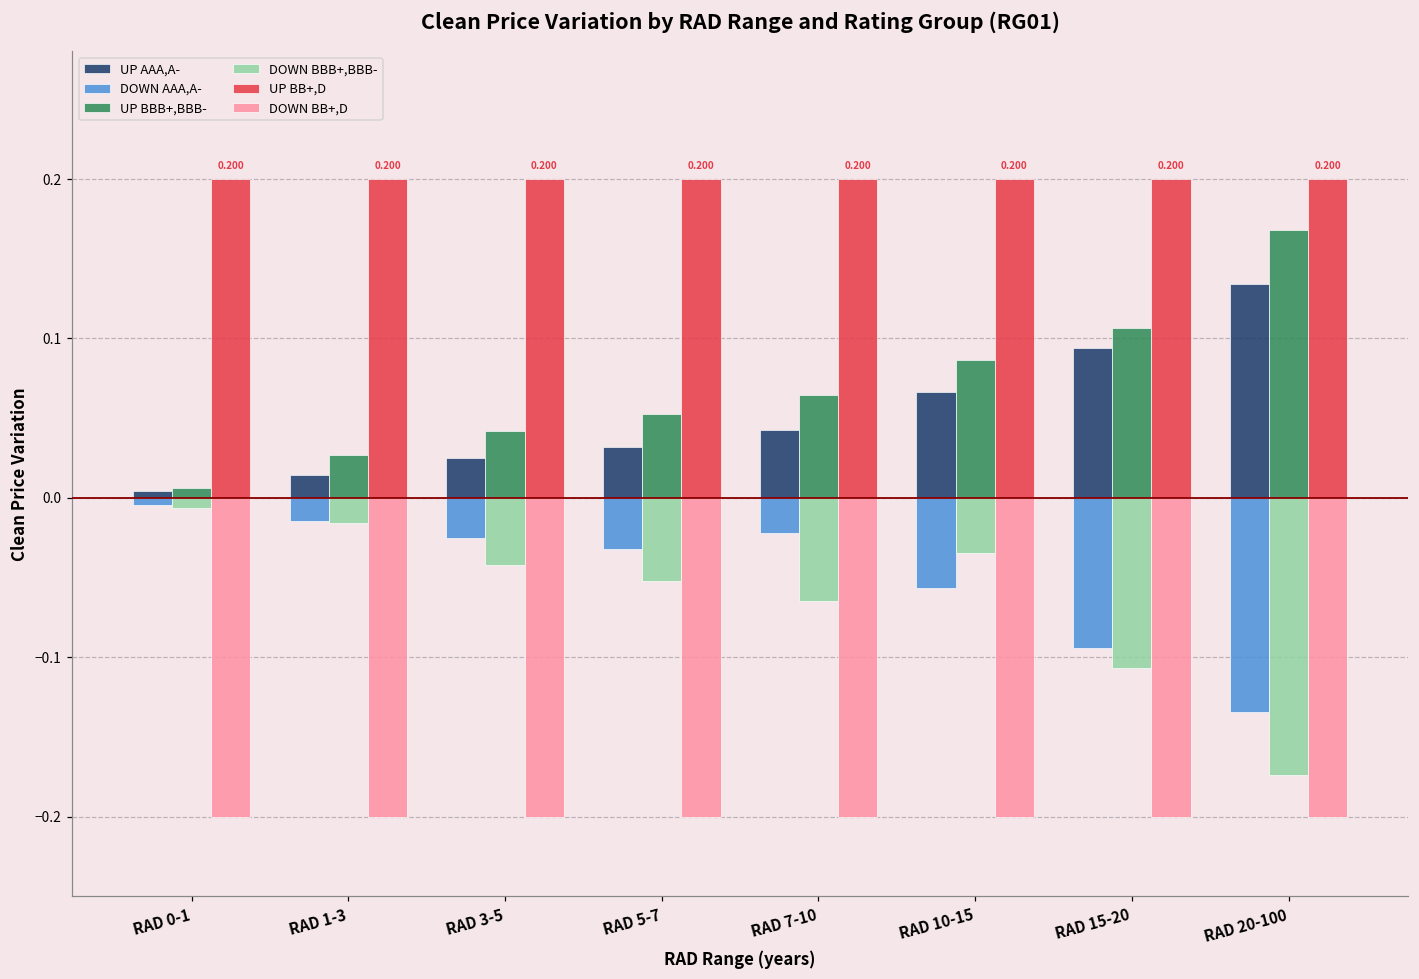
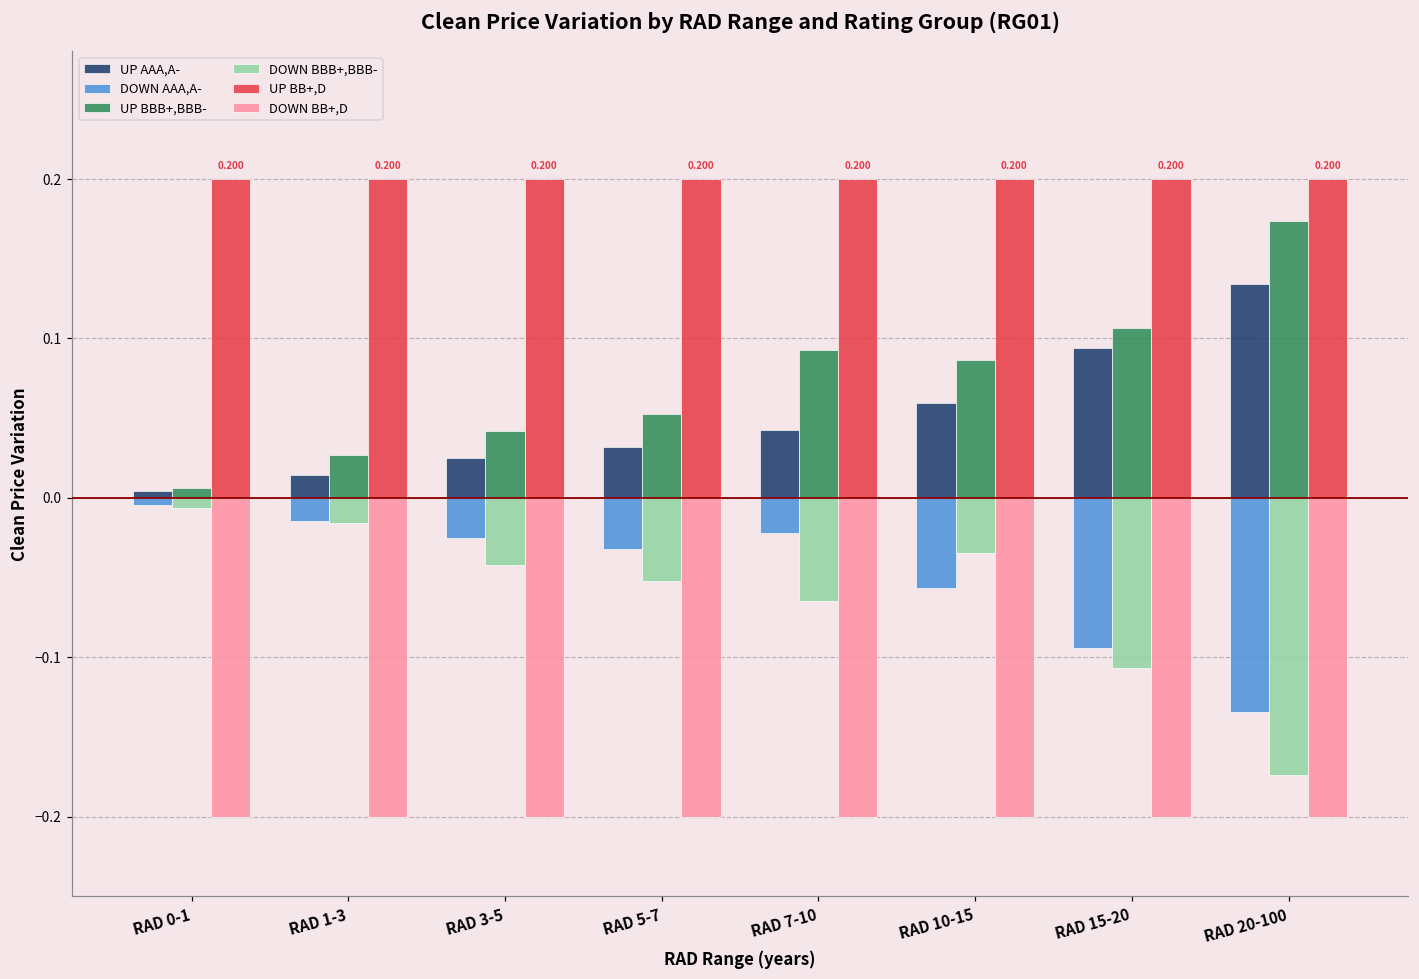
UP BBB+,BBB-, RAD 7-10: 0.065 -> 0.093
UP AAA,A-, RAD 10-15: 0.067 -> 0.059
UP BBB+,BBB-, RAD 20-100: 0.168 -> 0.174
